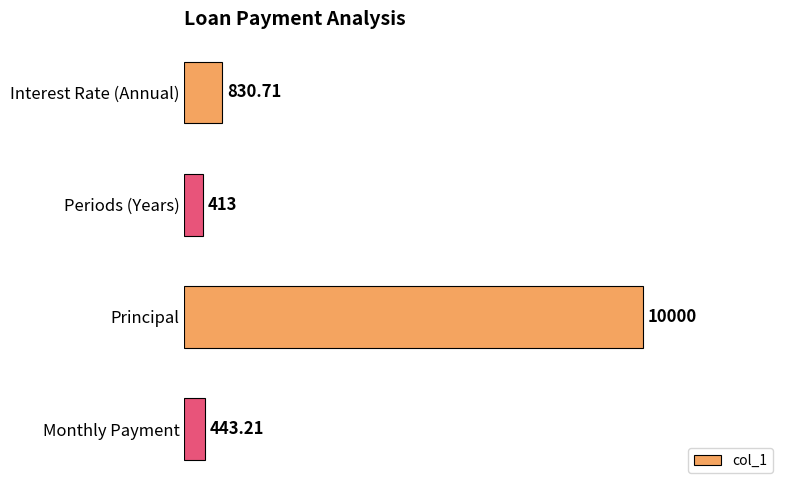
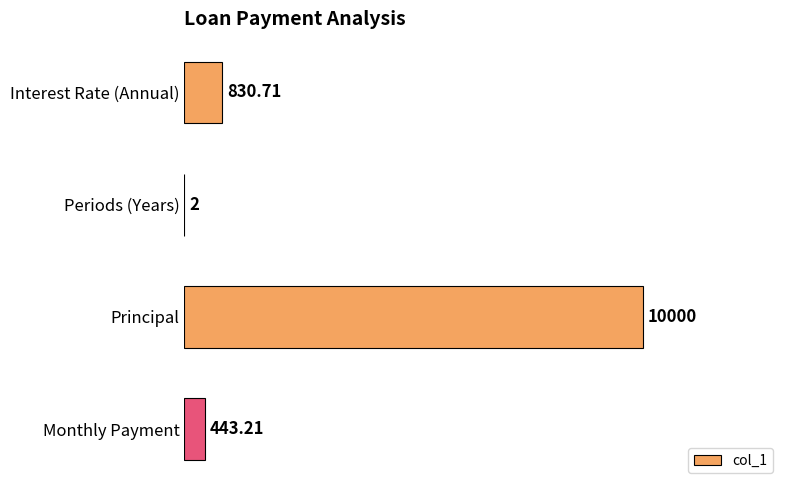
Periods (Years): 413 -> 2
